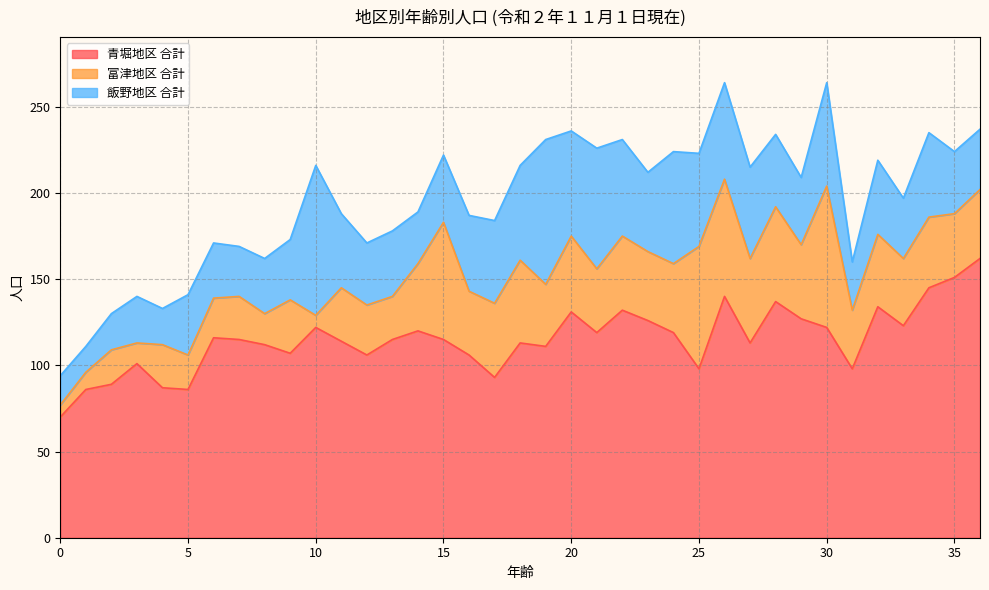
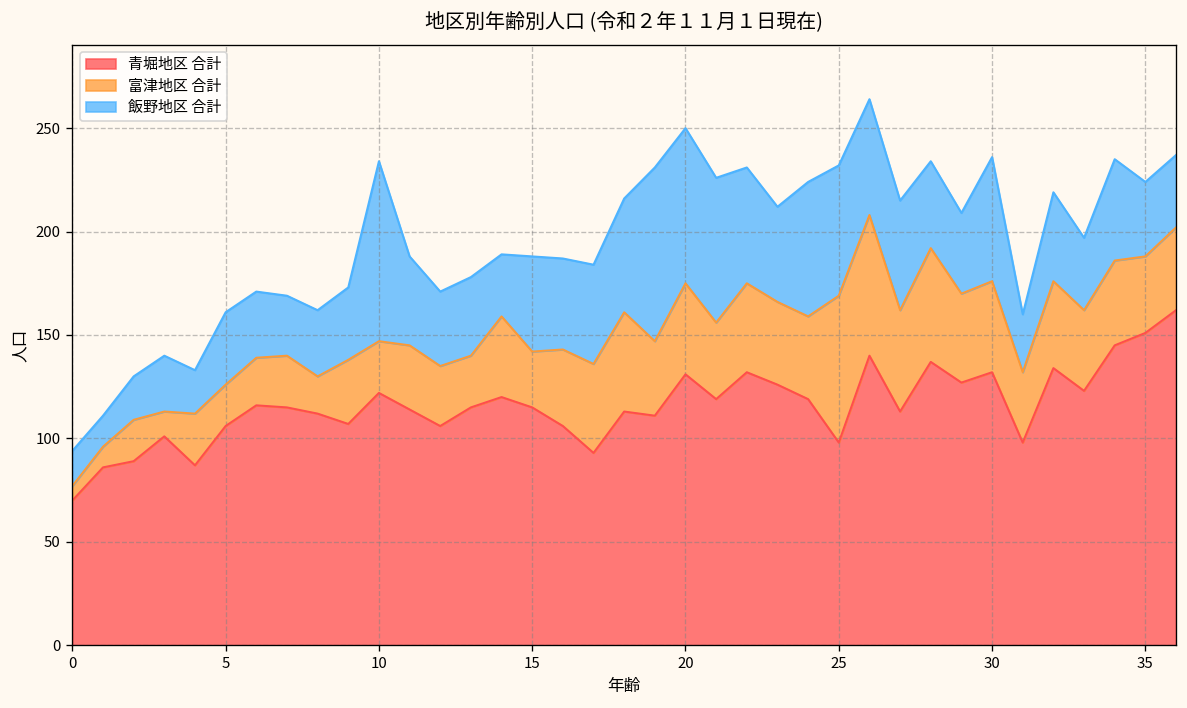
青堀地区 合計, 5: 86 -> 106
富津地区 合計, 10: 7 -> 25
富津地区 合計, 15: 68 -> 27
飯野地区 合計, 15: 39 -> 46
飯野地区 合計, 20: 61 -> 75
飯野地区 合計, 25: 54 -> 63
青堀地区 合計, 30: 122 -> 132
富津地区 合計, 30: 82 -> 44
